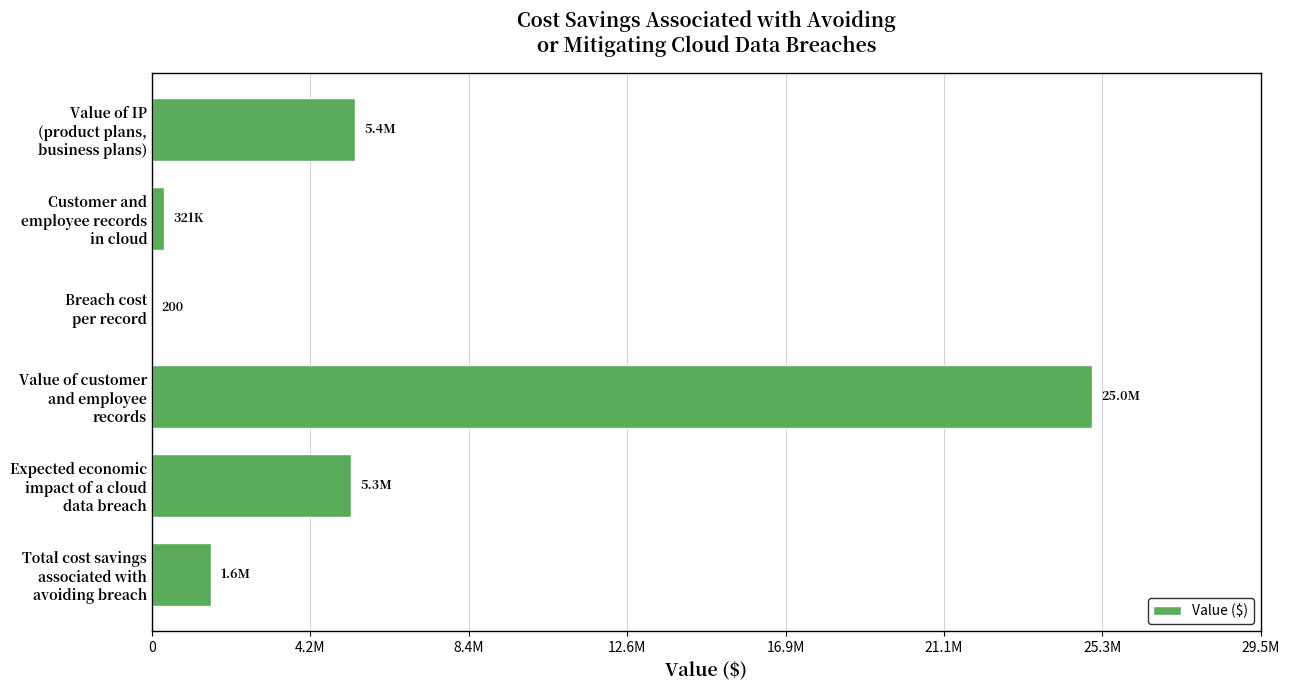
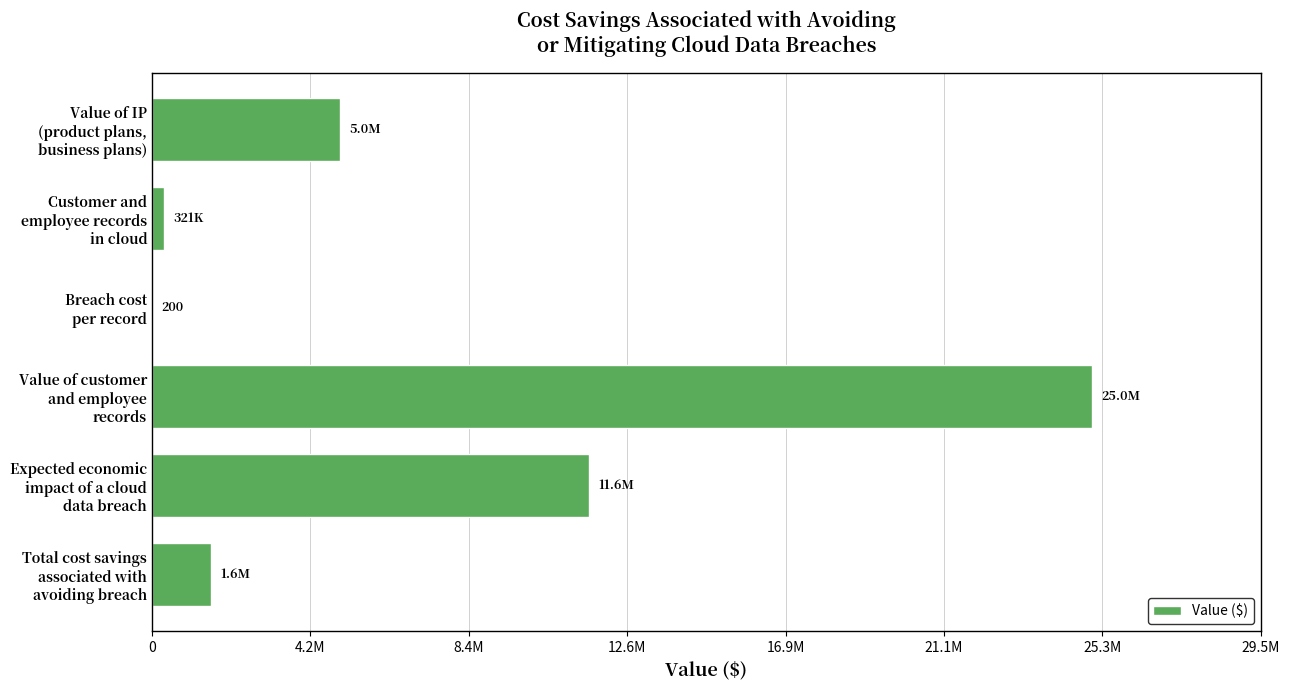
Value of IP (product plans, business plans): 5.4M -> 5.0M
Expected economic impact of a cloud data breach: 5.3M -> 11.6M
